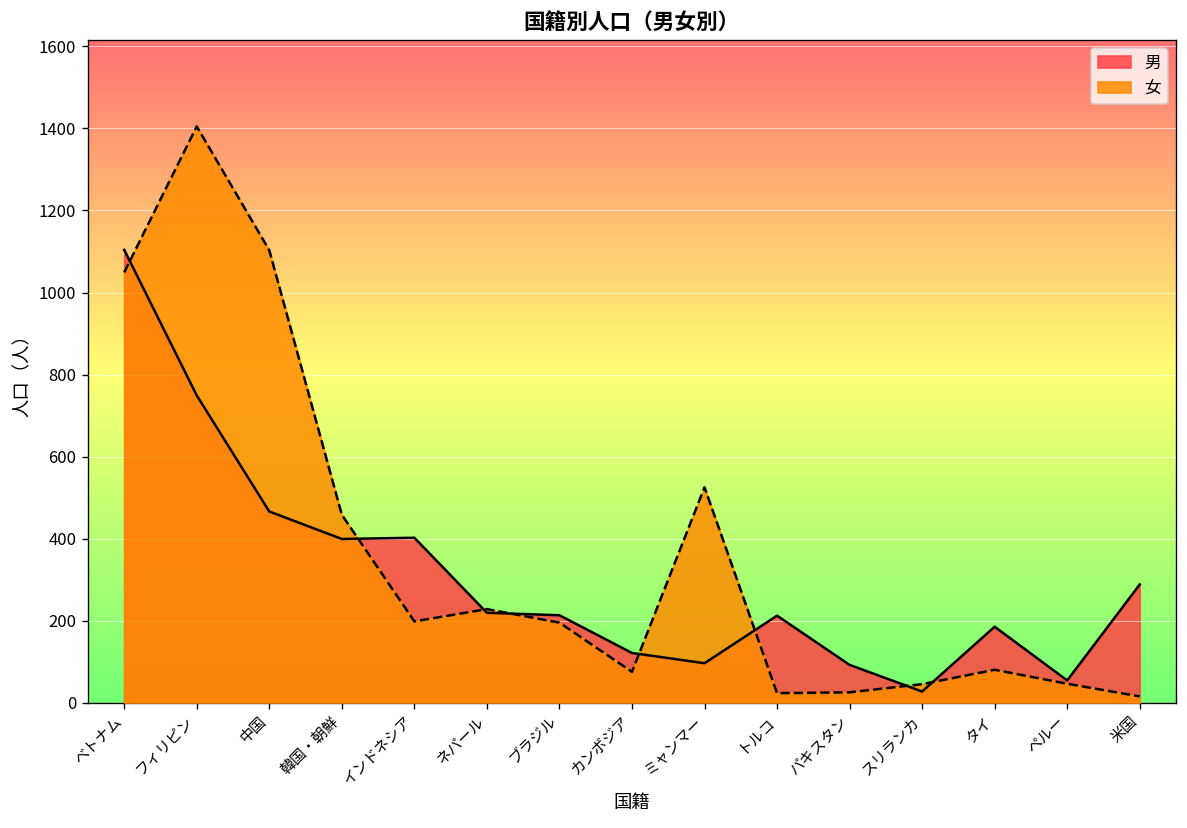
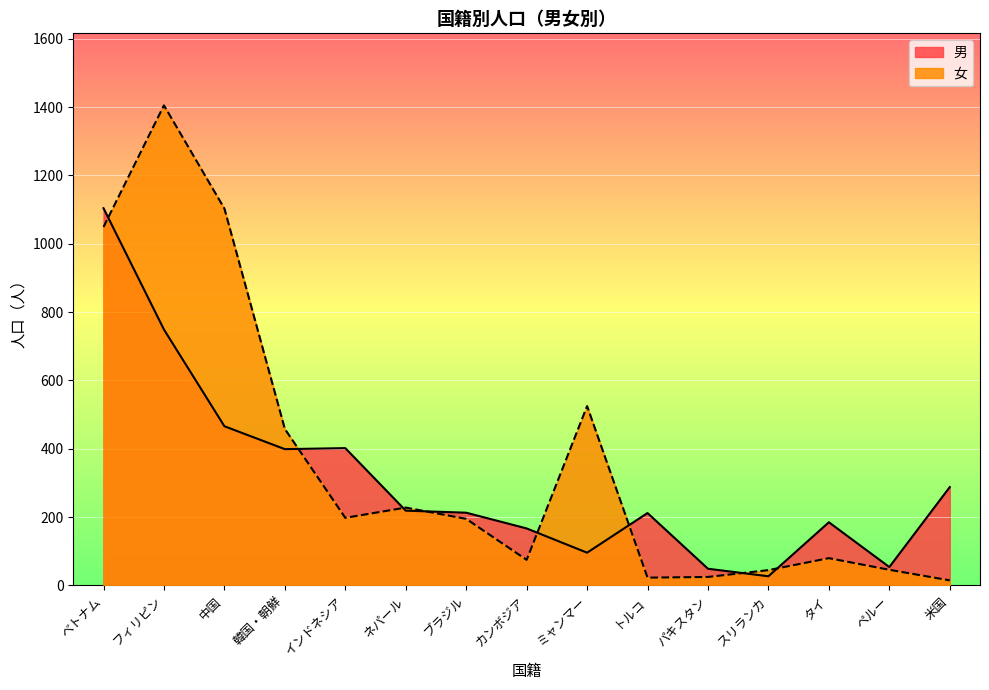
男, カンボジア: 120 -> 170
男, パキスタン: 90 -> 50
